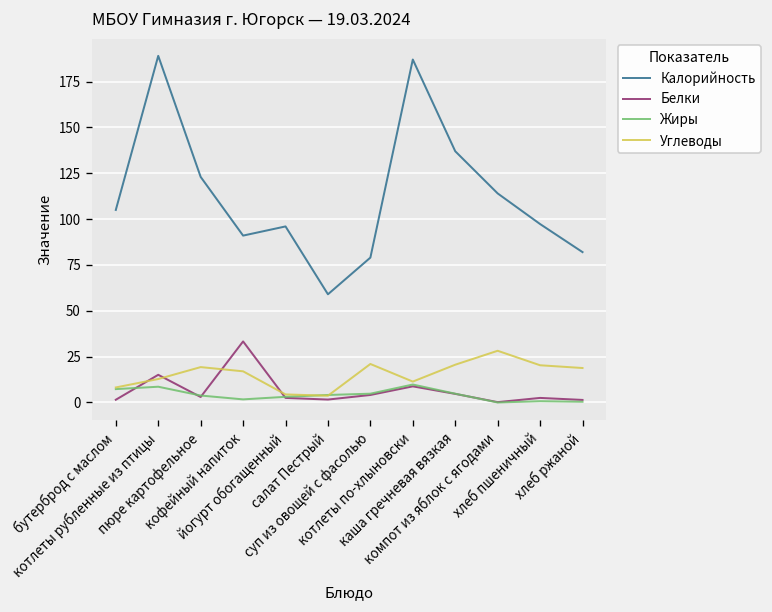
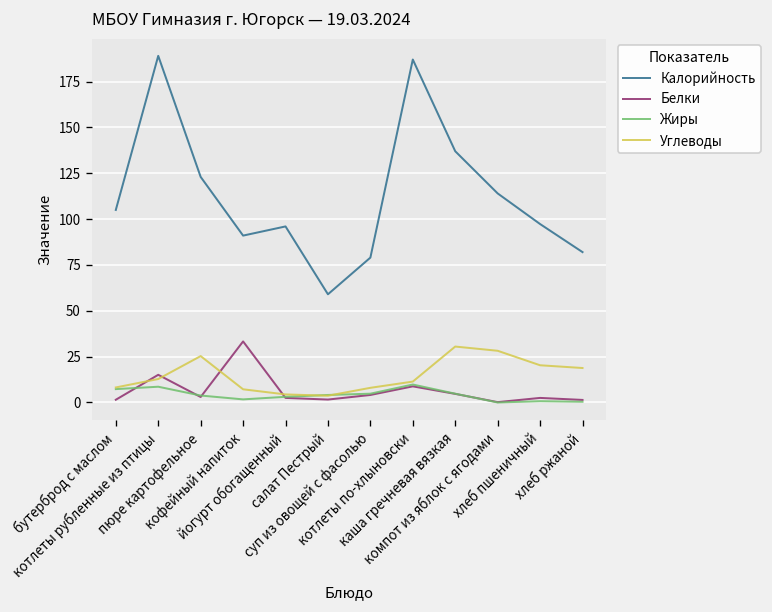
Углеводы, пюре картофельное: 19 -> 25
Углеводы, кофейный напиток: 17 -> 7
Углеводы, суп из овощей с фасолью: 21 -> 8
Углеводы, каша гречневая вязкая: 21 -> 31
